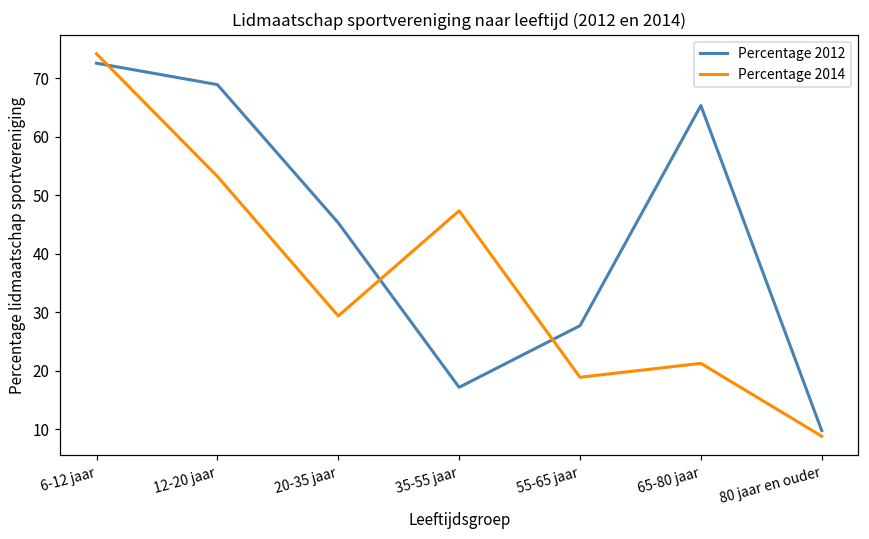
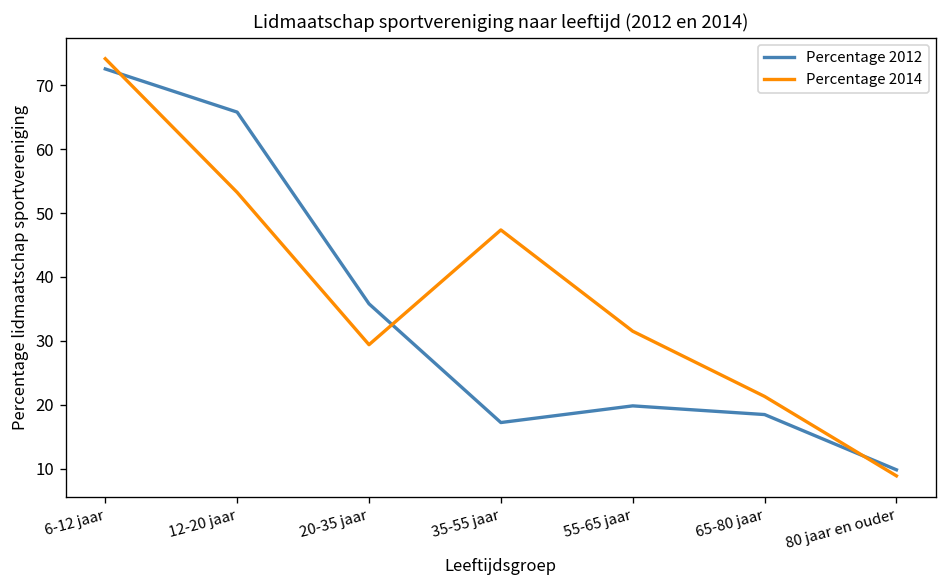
Percentage 2012, 12-20 jaar: 69 -> 66
Percentage 2012, 20-35 jaar: 45 -> 36
Percentage 2012, 55-65 jaar: 28 -> 20
Percentage 2014, 55-65 jaar: 19 -> 32
Percentage 2012, 65-80 jaar: 65 -> 18
